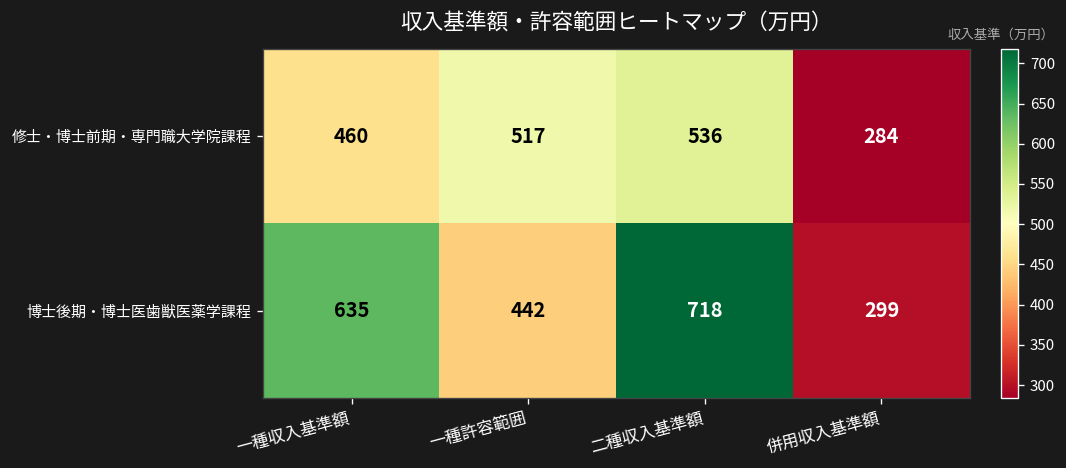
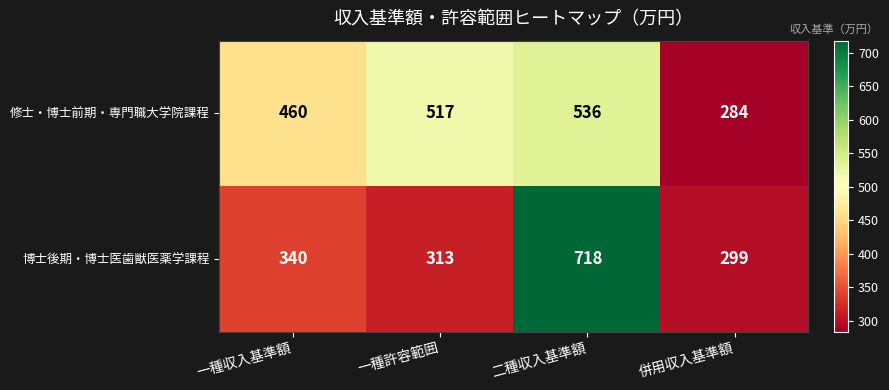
博士後期・博士医歯獣医薬学課程, 一種収入基準額: 635 -> 340
博士後期・博士医歯獣医薬学課程, 一種許容範囲: 442 -> 313
